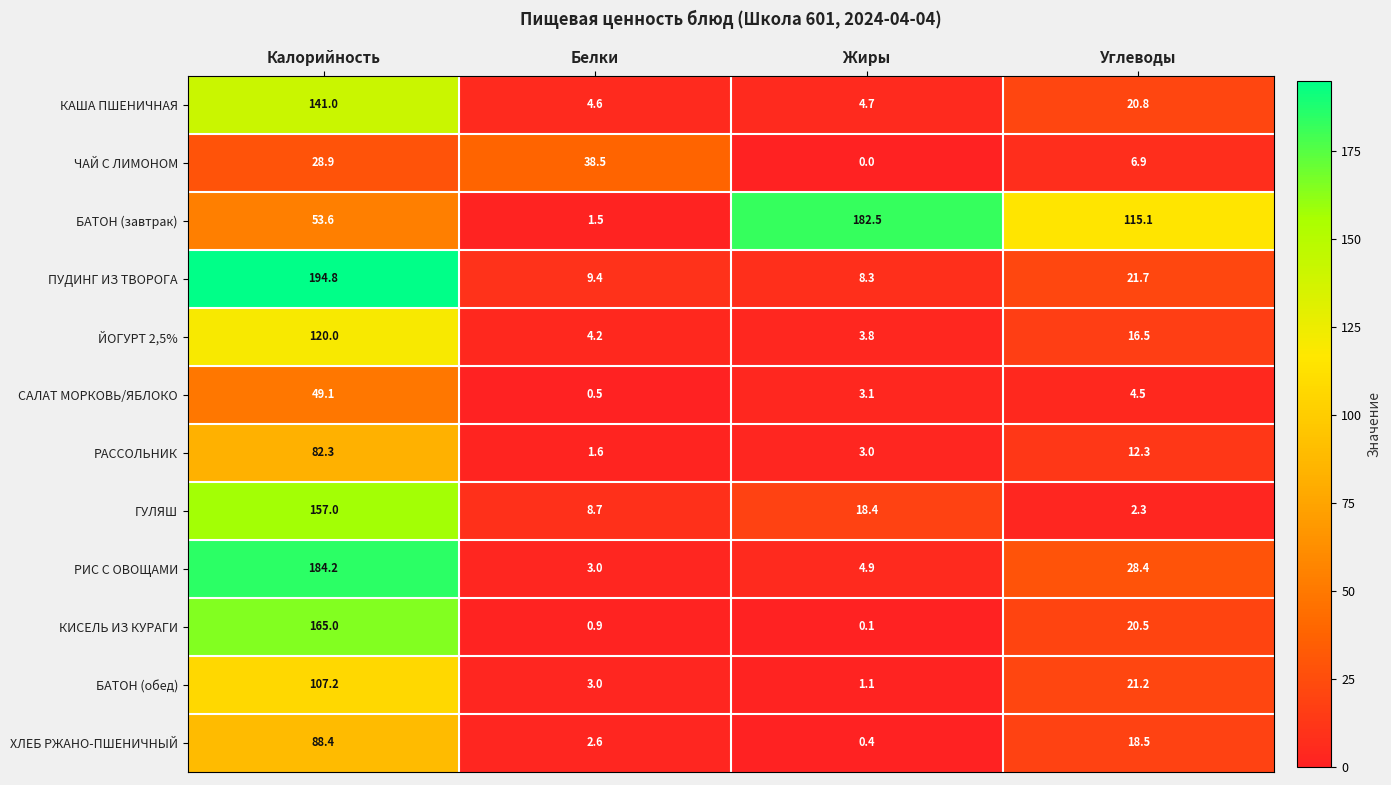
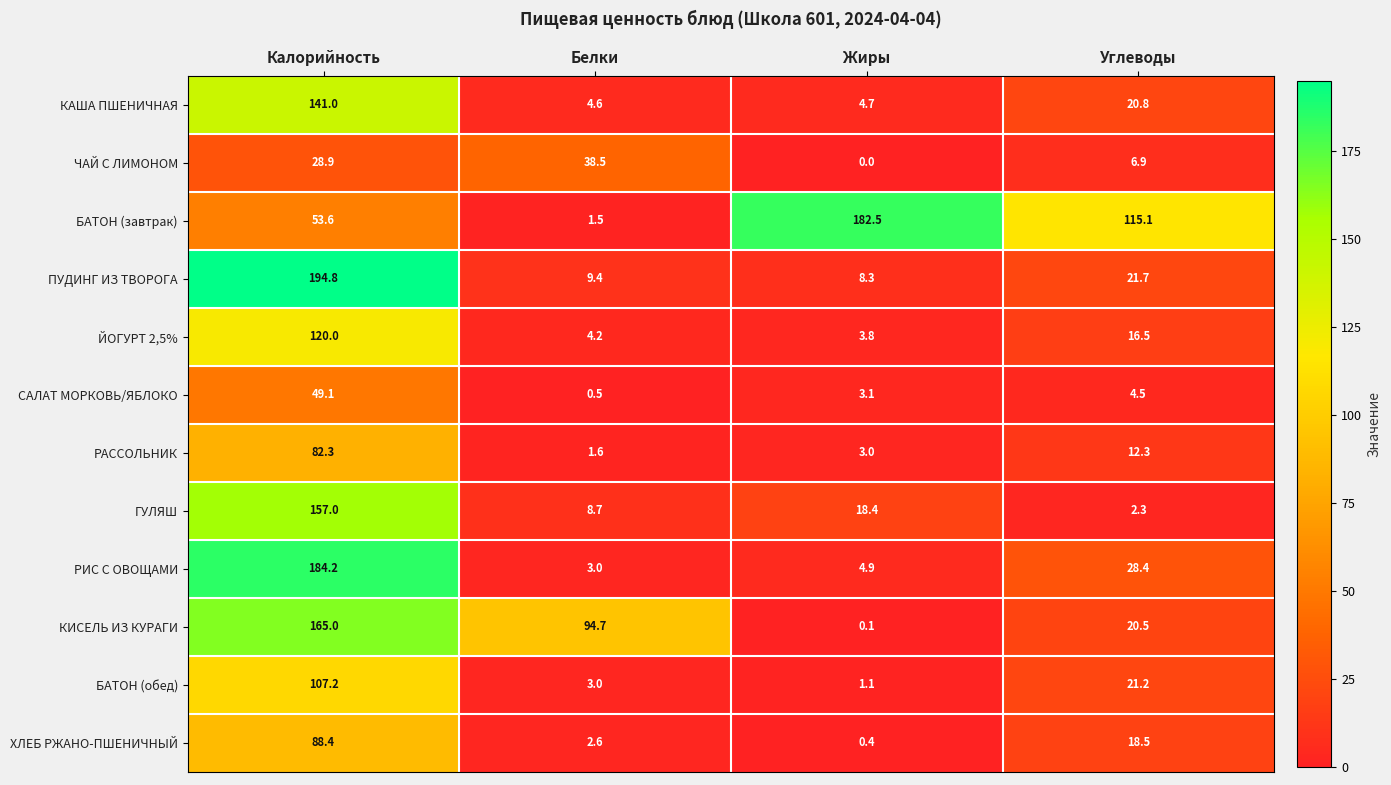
КИСЕЛЬ ИЗ КУРАГИ, Белки: 0.9 -> 94.7
